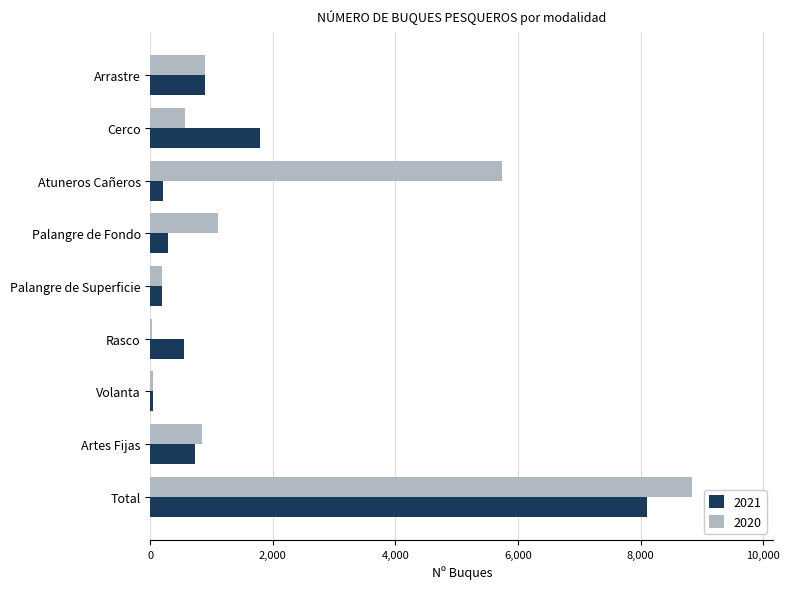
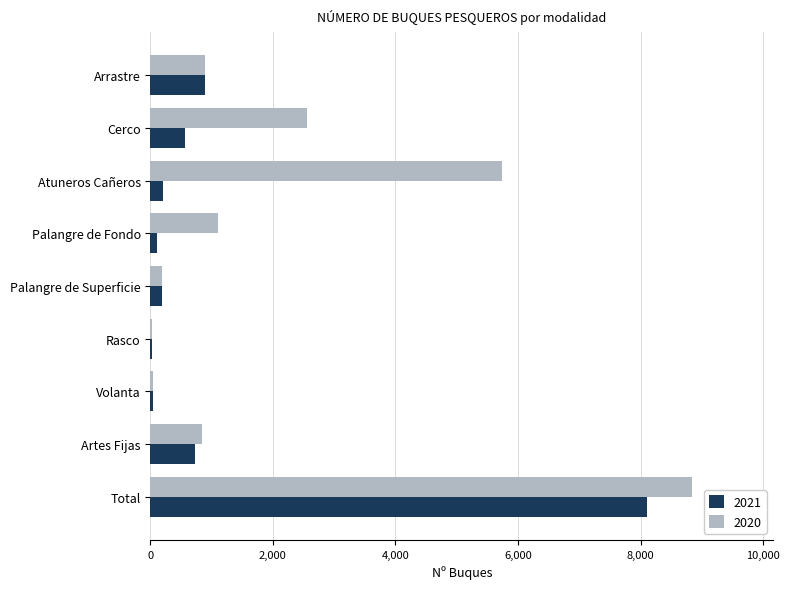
2020, Cerco: 600 -> 2,600
2021, Cerco: 1,800 -> 600
2021, Palangre de Fondo: 300 -> 100
2021, Rasco: 500 -> 0
